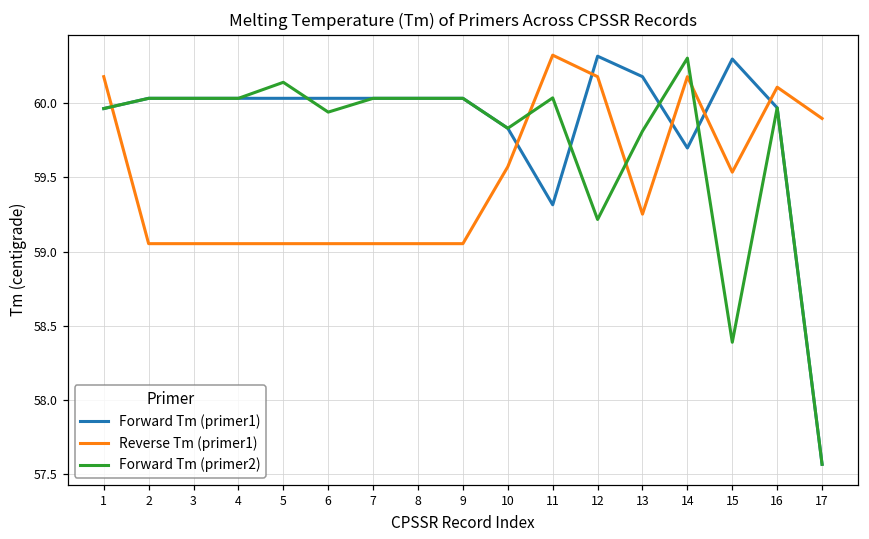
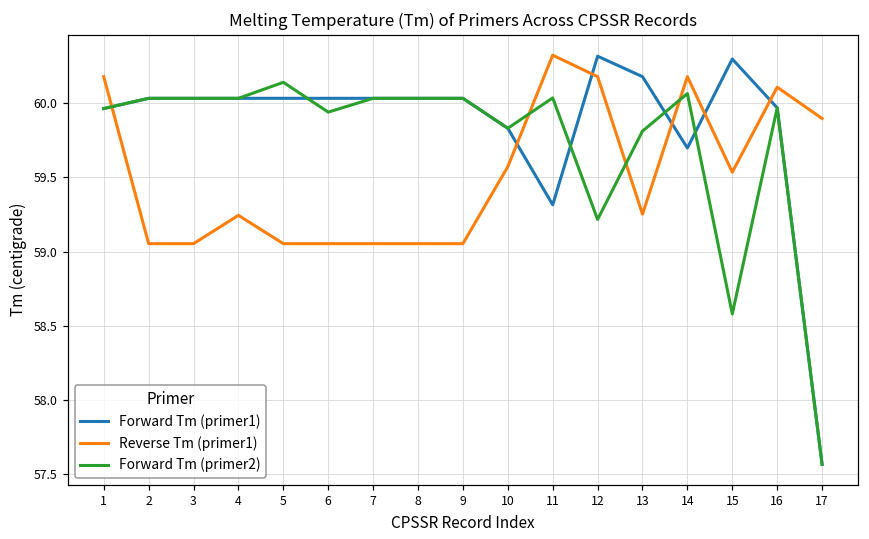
Reverse Tm (primer1), 4: 59.05 -> 59.24
Forward Tm (primer2), 14: 60.30 -> 60.07
Forward Tm (primer2), 15: 58.39 -> 58.58
